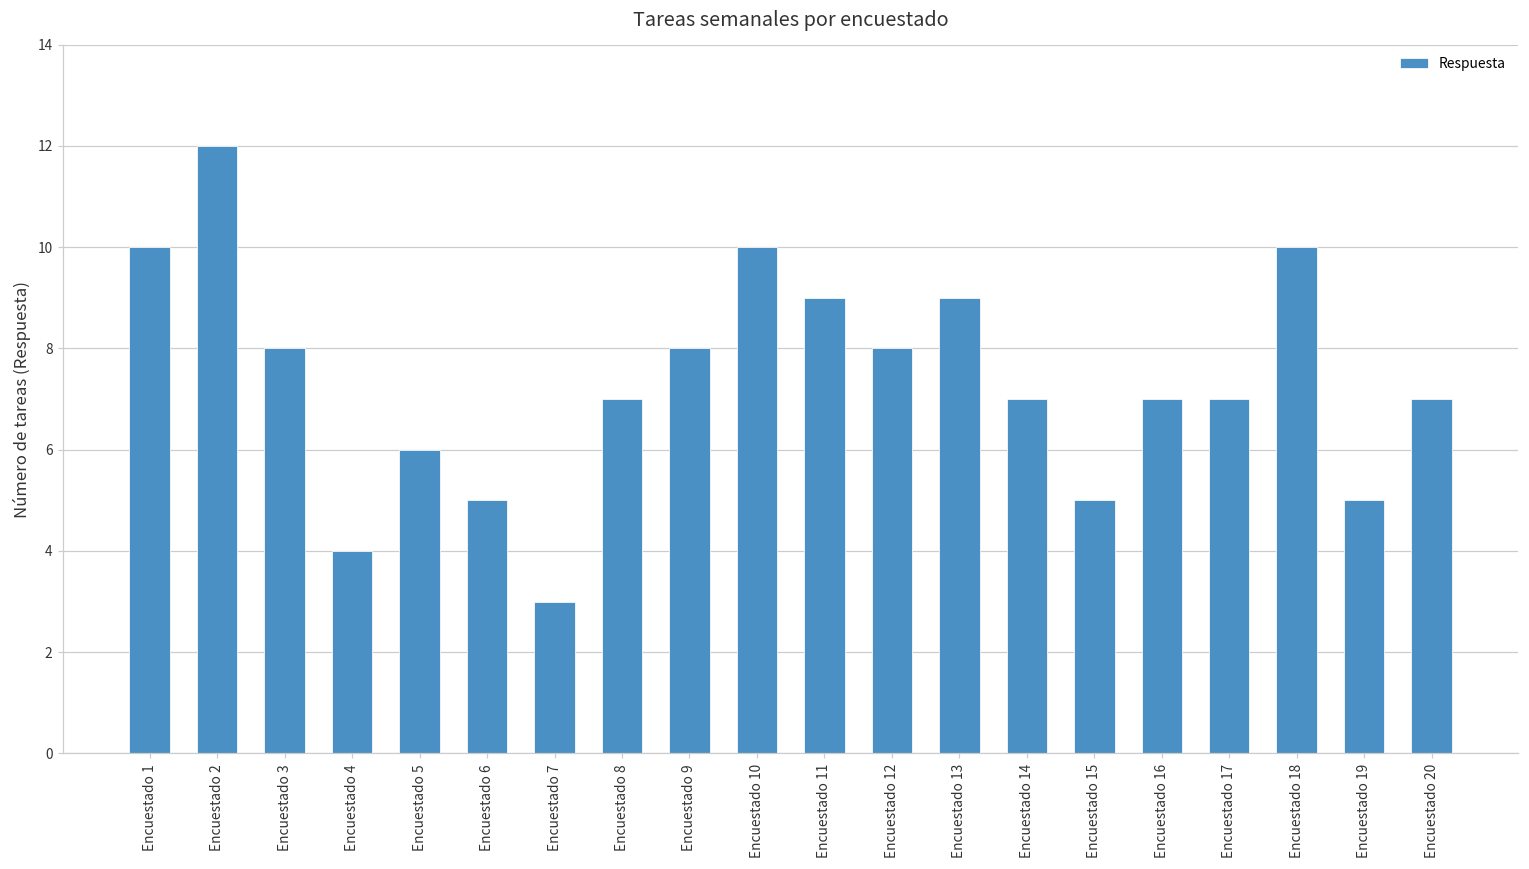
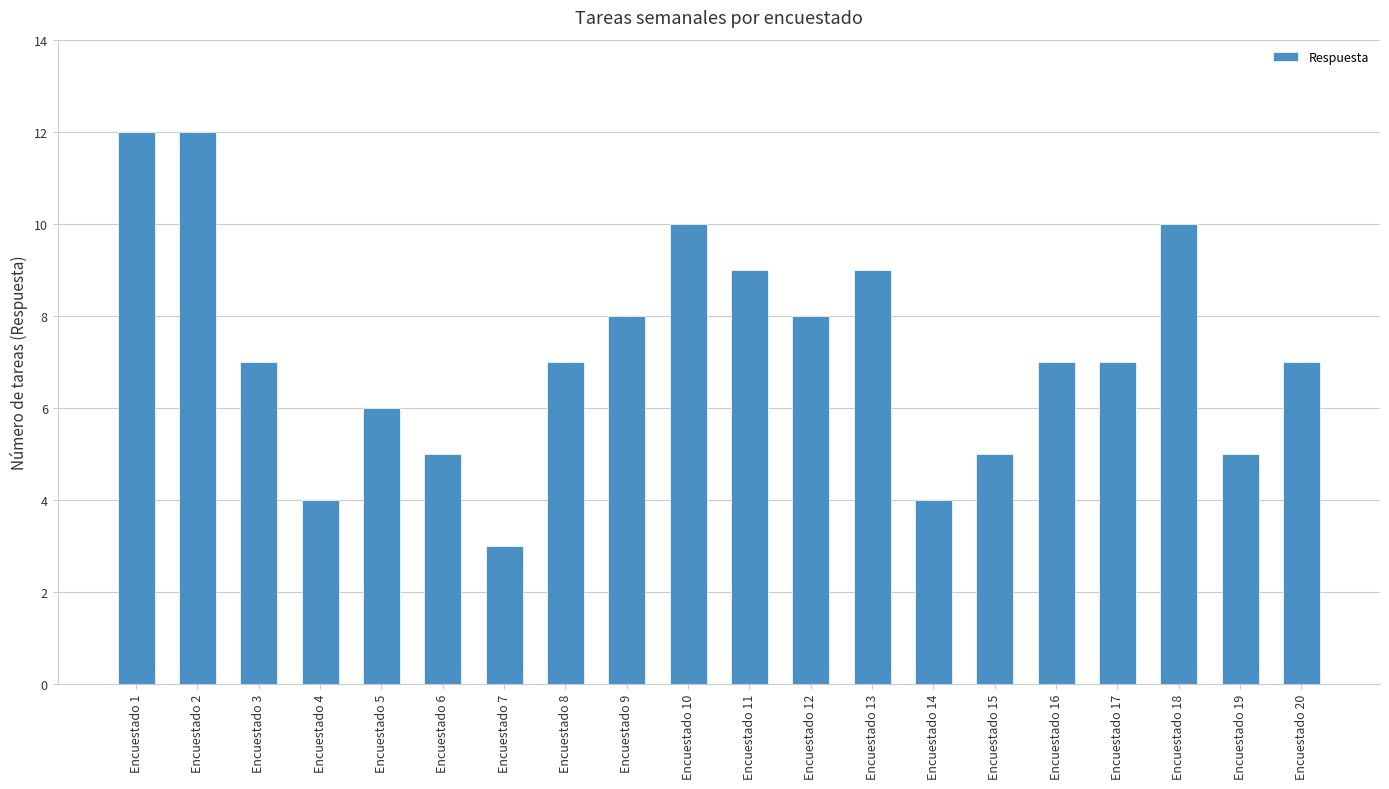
Encuestado 1: 10 -> 12
Encuestado 3: 8 -> 7
Encuestado 14: 7 -> 4
